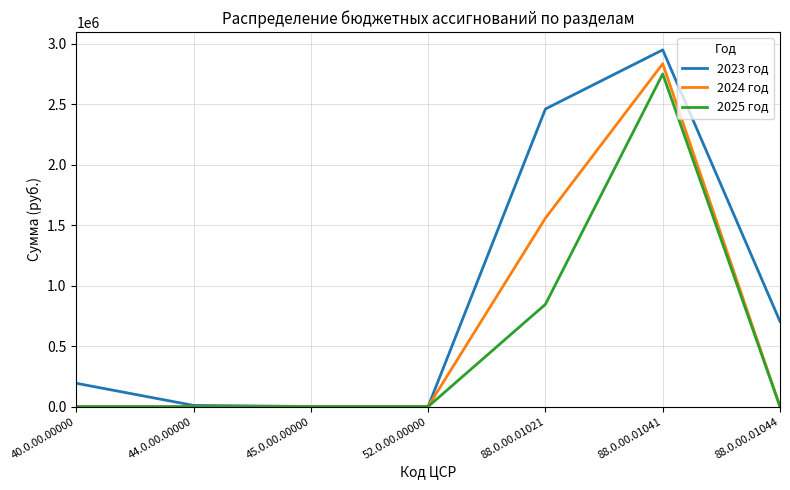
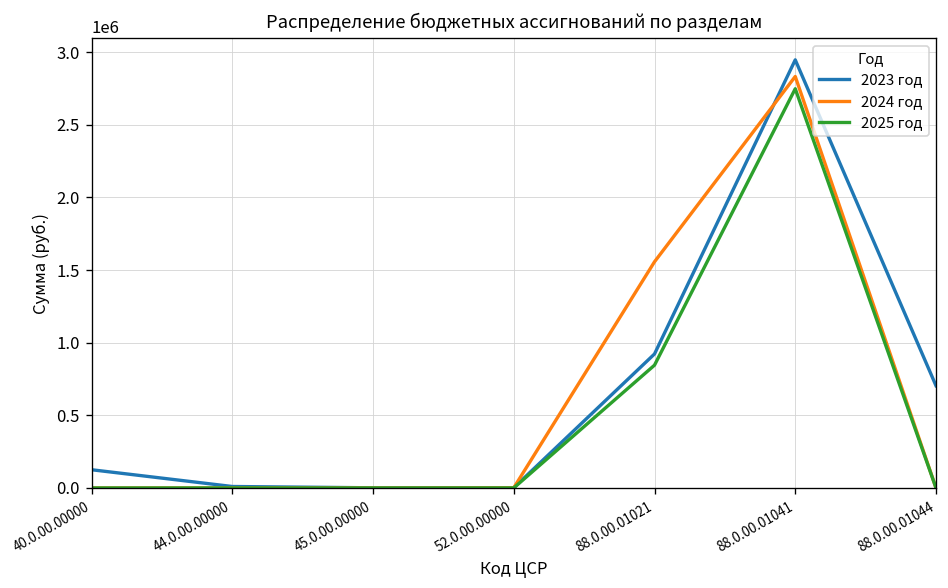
2023 год, 40.0.00.00000: 190000 -> 130000
2023 год, 88.0.00.01021: 2460000 -> 920000
